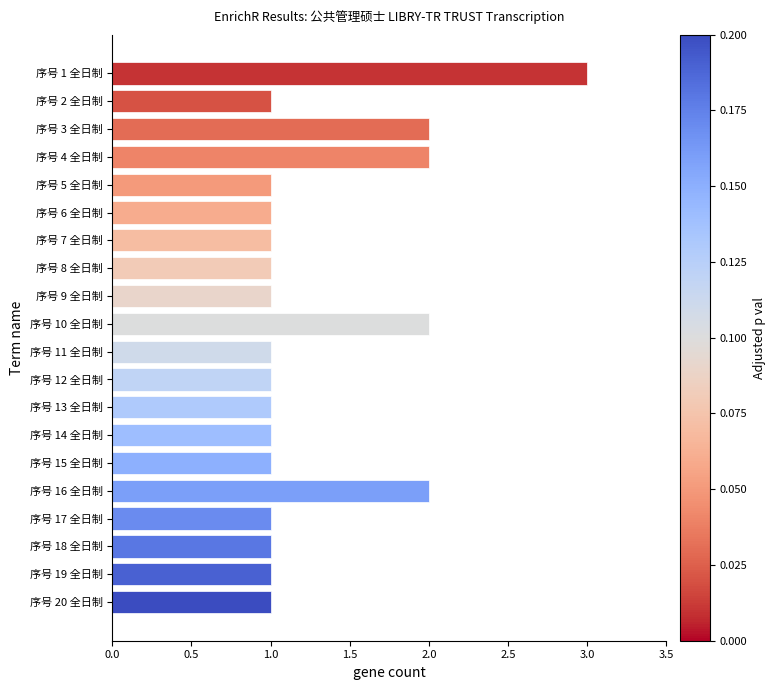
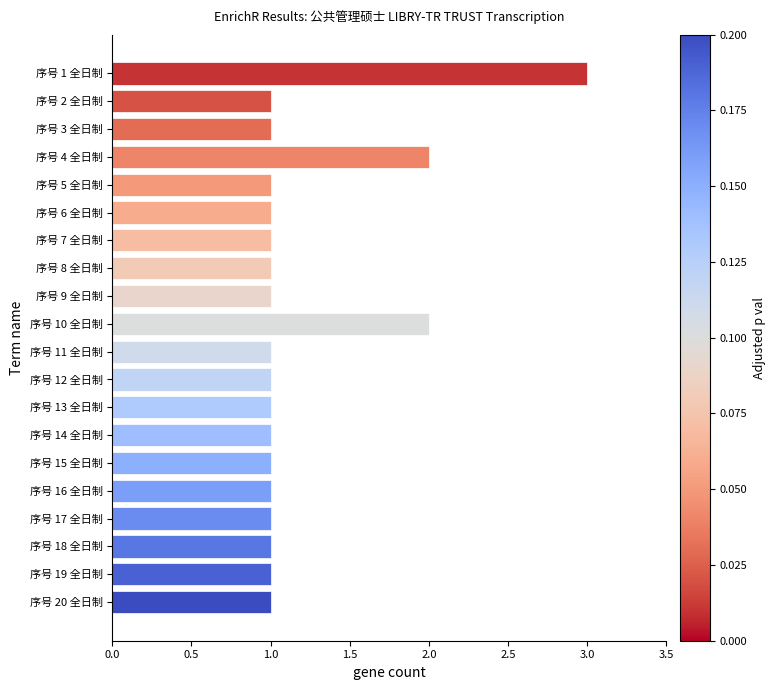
序号 3 全日制: 2 -> 1
序号 16 全日制: 2 -> 1
